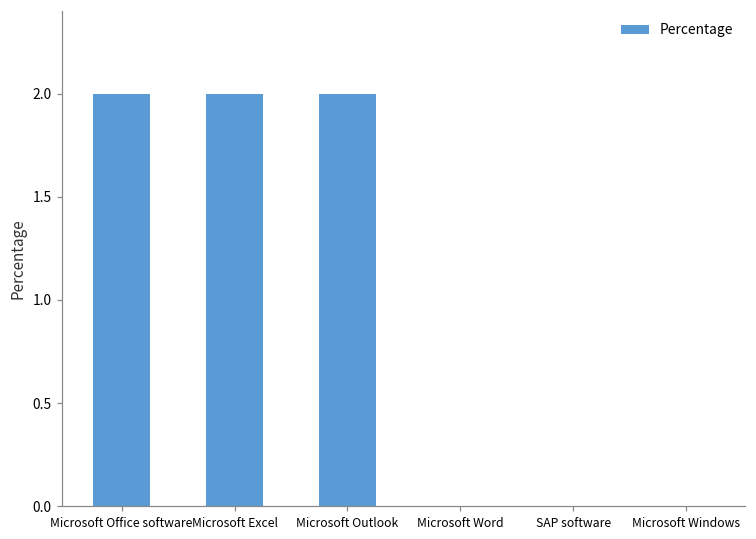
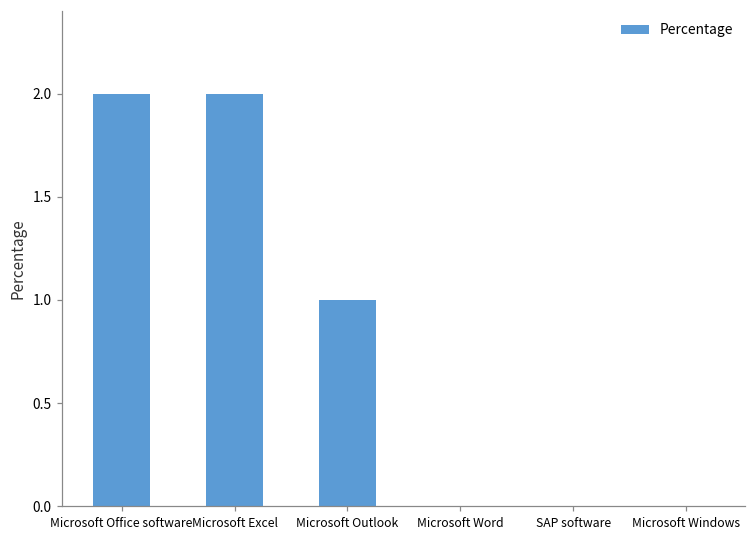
Microsoft Outlook: 2 -> 1
